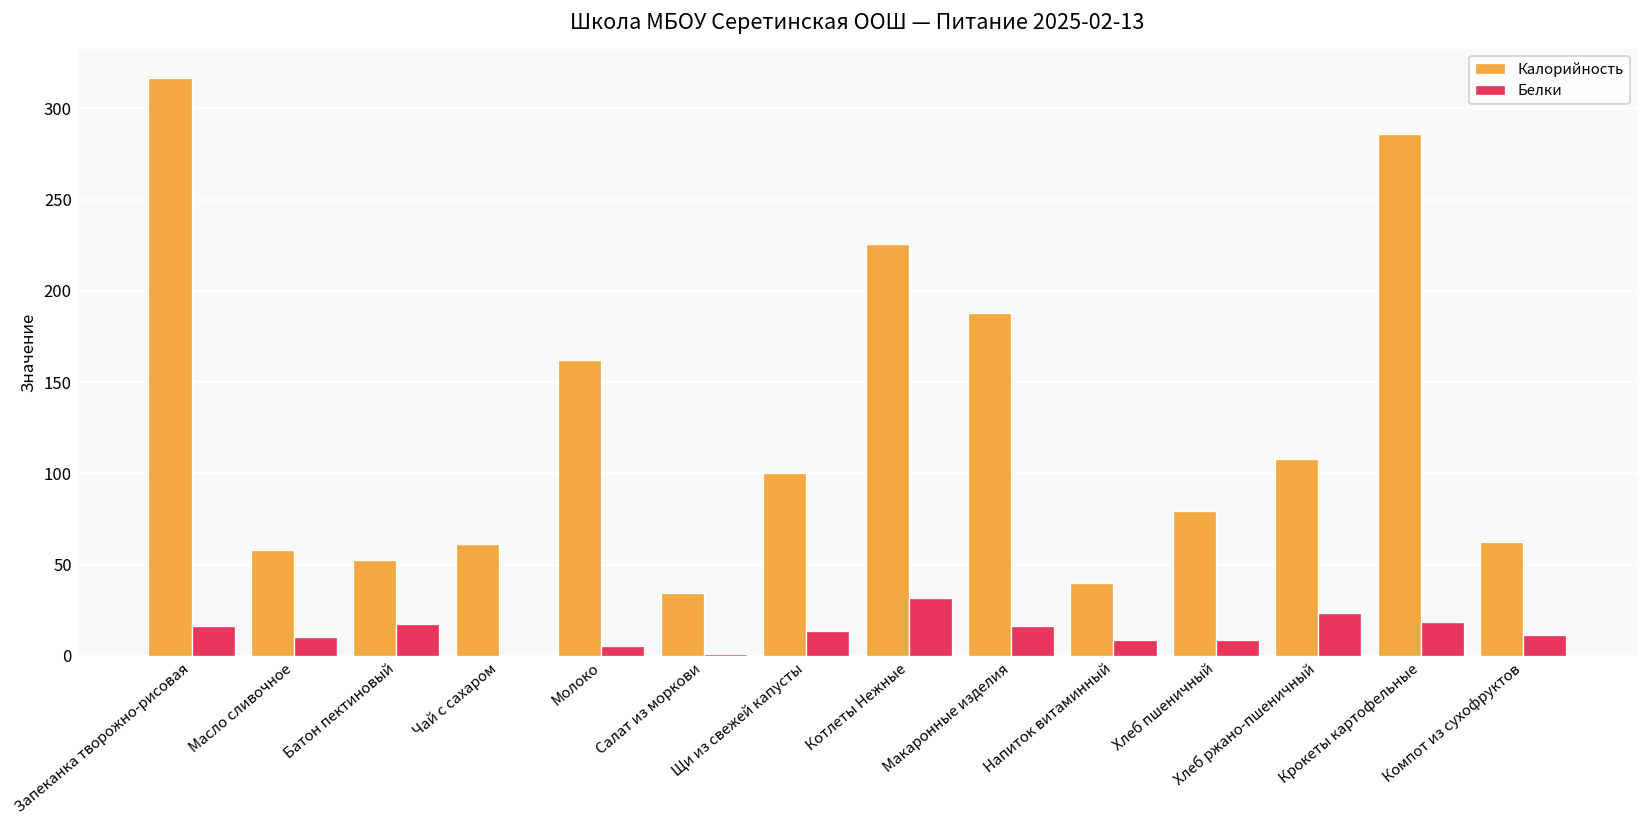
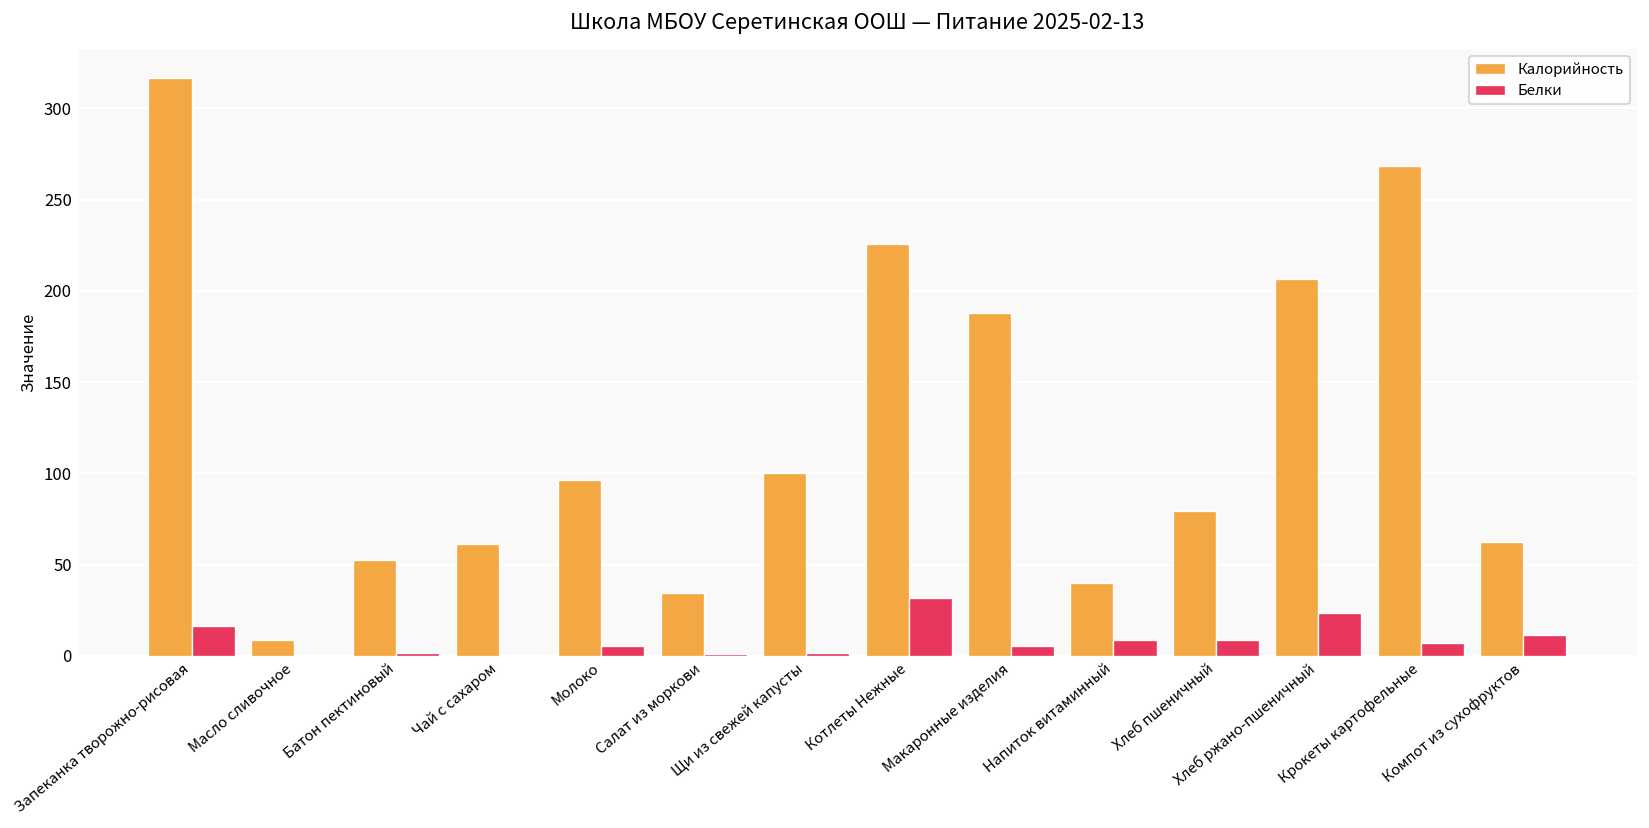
Калорийность, Масло сливочное: 58 -> 9
Белки, Масло сливочное: 10 -> 0
Белки, Батон пектиновый: 17 -> 2
Калорийность, Молоко: 162 -> 96
Белки, Щи из свежей капусты: 14 -> 2
Белки, Макаронные изделия: 17 -> 5
Калорийность, Хлеб ржано-пшеничный: 108 -> 206
Калорийность, Крокеты картофельные: 286 -> 269
Белки, Крокеты картофельные: 18 -> 7
